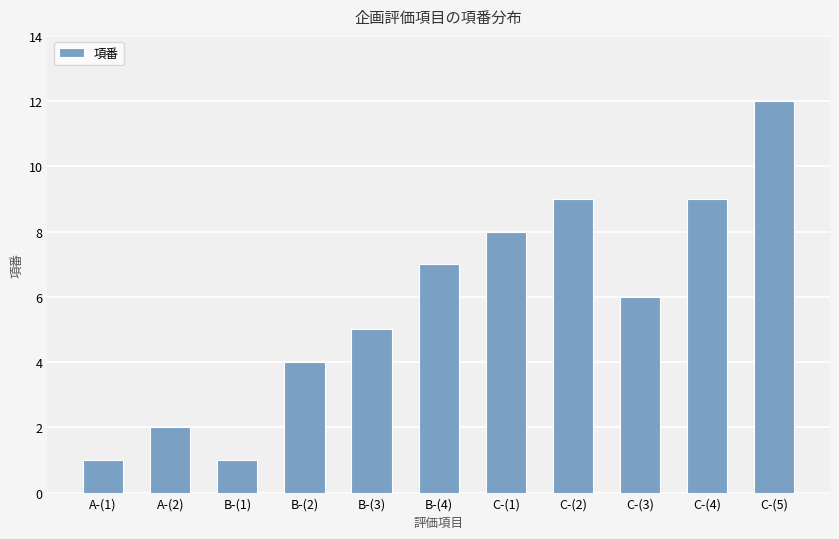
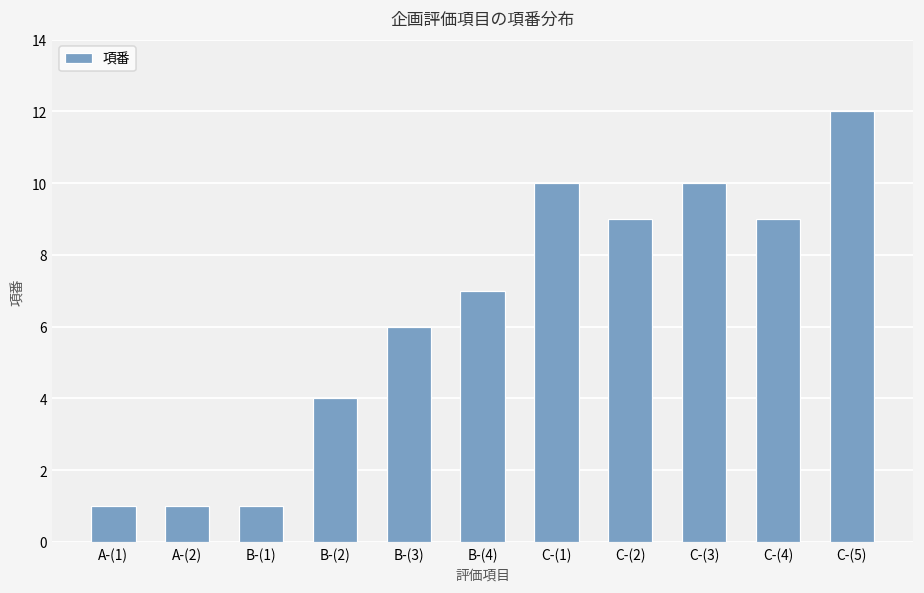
A-(2): 2 -> 1
B-(3): 5 -> 6
C-(1): 8 -> 10
C-(3): 6 -> 10
